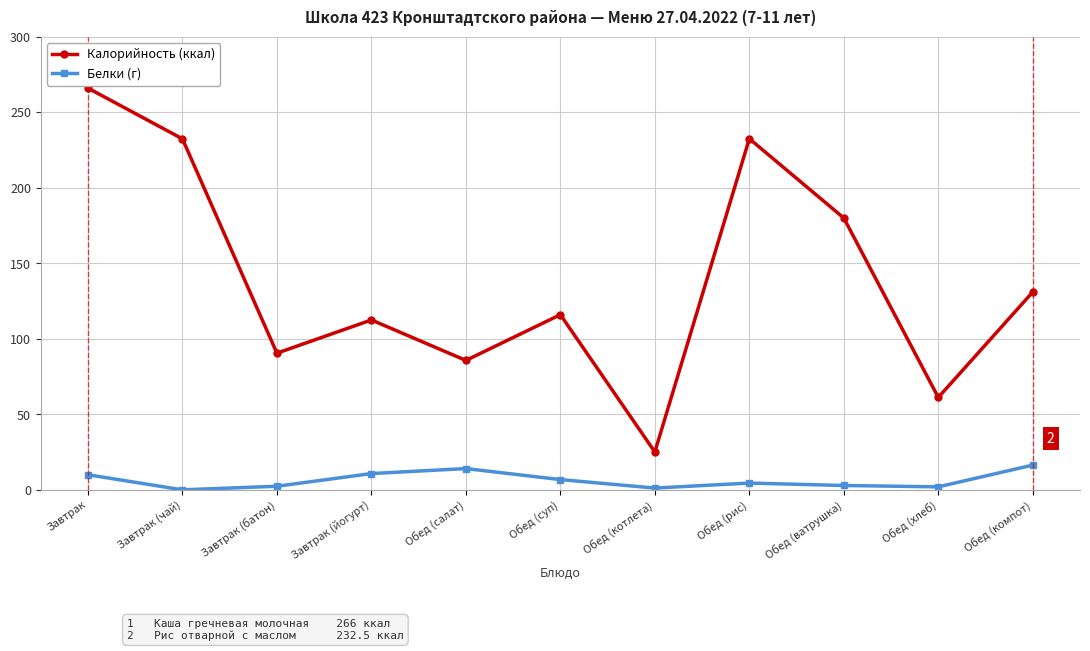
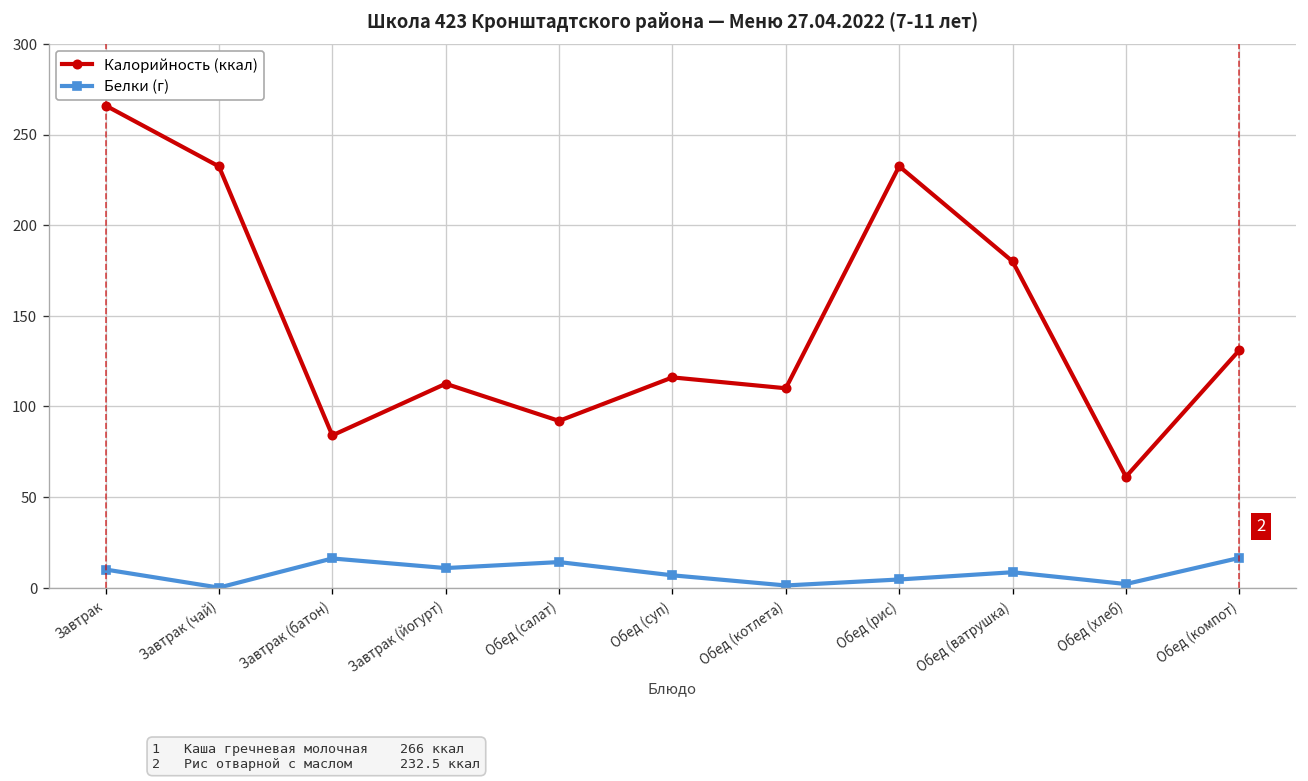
Калорийность (ккал), Завтрак (батон): 91 -> 84
Белки (г), Завтрак (батон): 2 -> 16
Калорийность (ккал), Обед (салат): 86 -> 92
Калорийность (ккал), Обед (котлета): 25 -> 110
Белки (г), Обед (ватрушка): 3 -> 9
